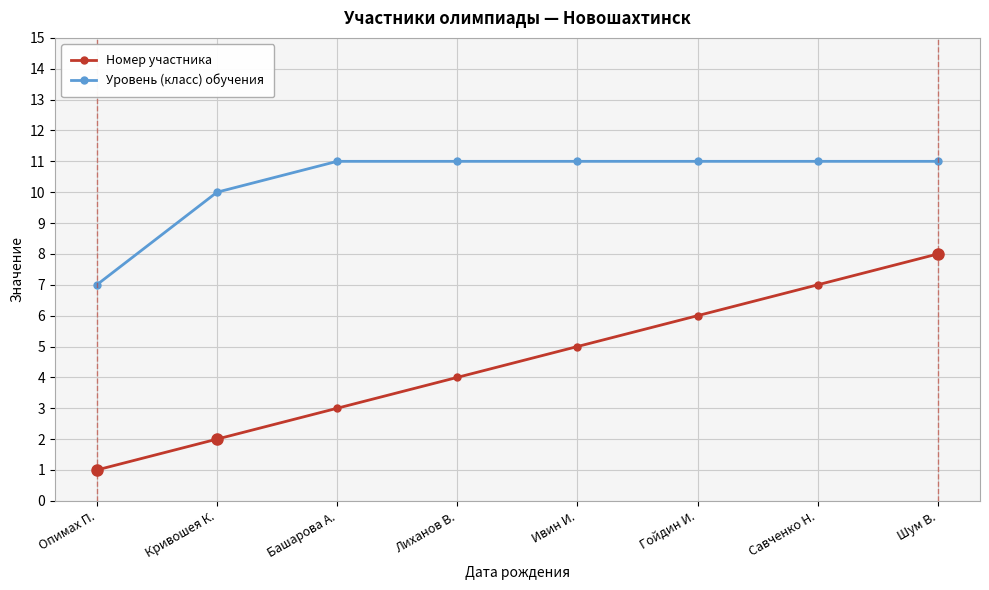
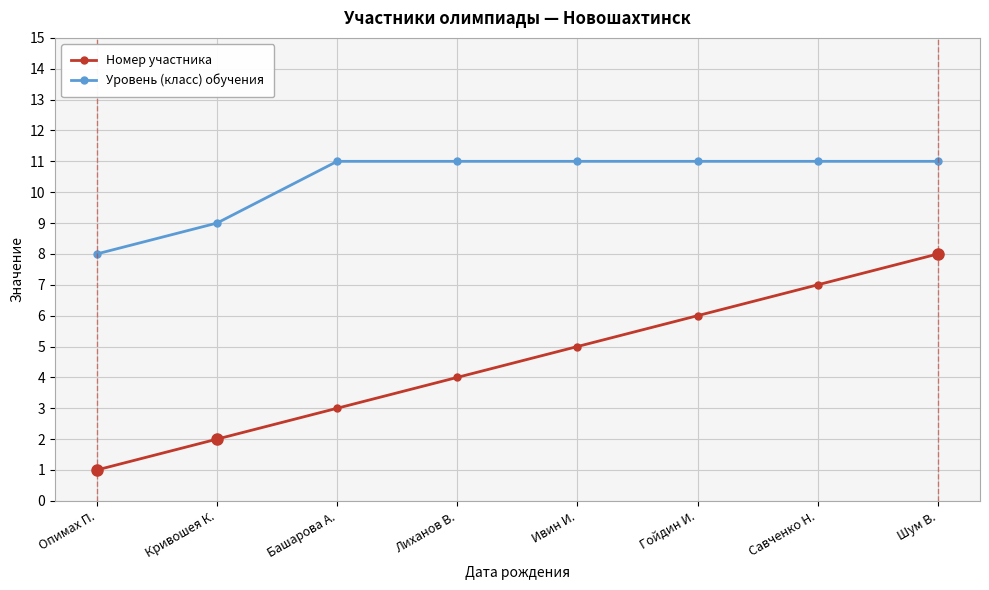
Уровень (класс) обучения, Опимах П.: 7 -> 8
Уровень (класс) обучения, Кривошея К.: 10 -> 9
